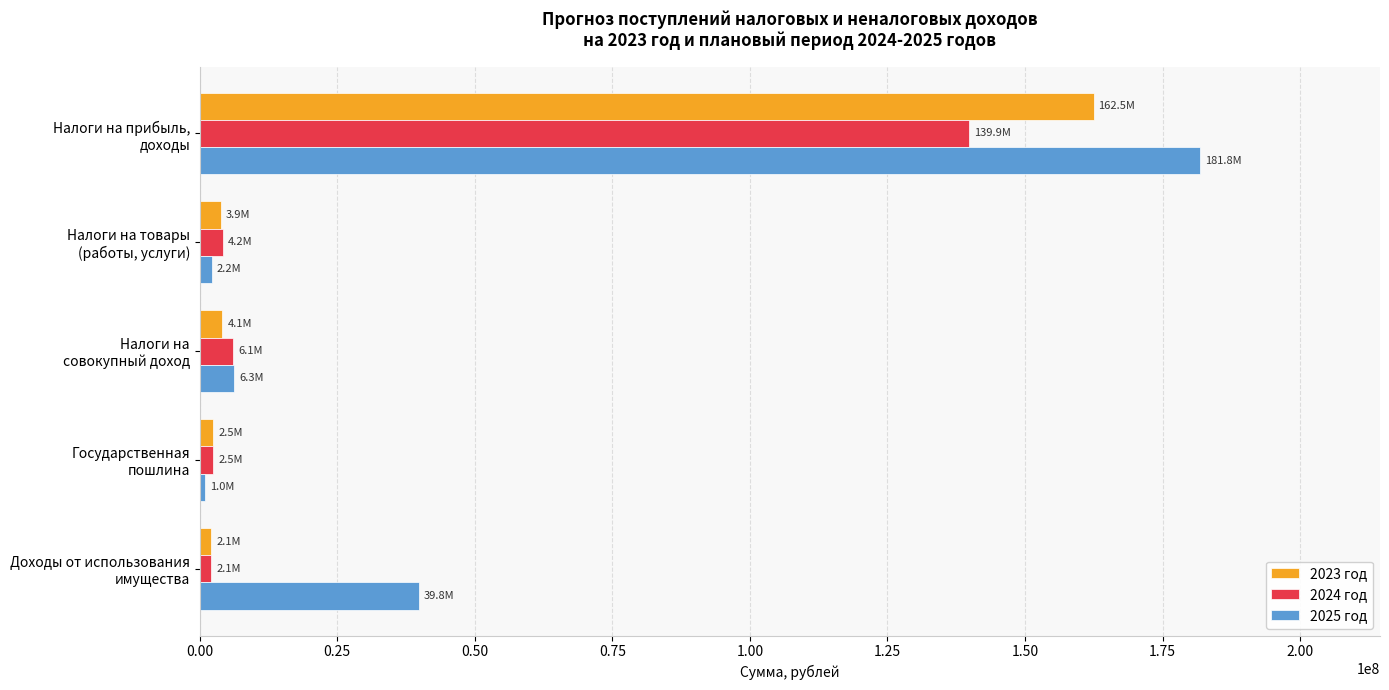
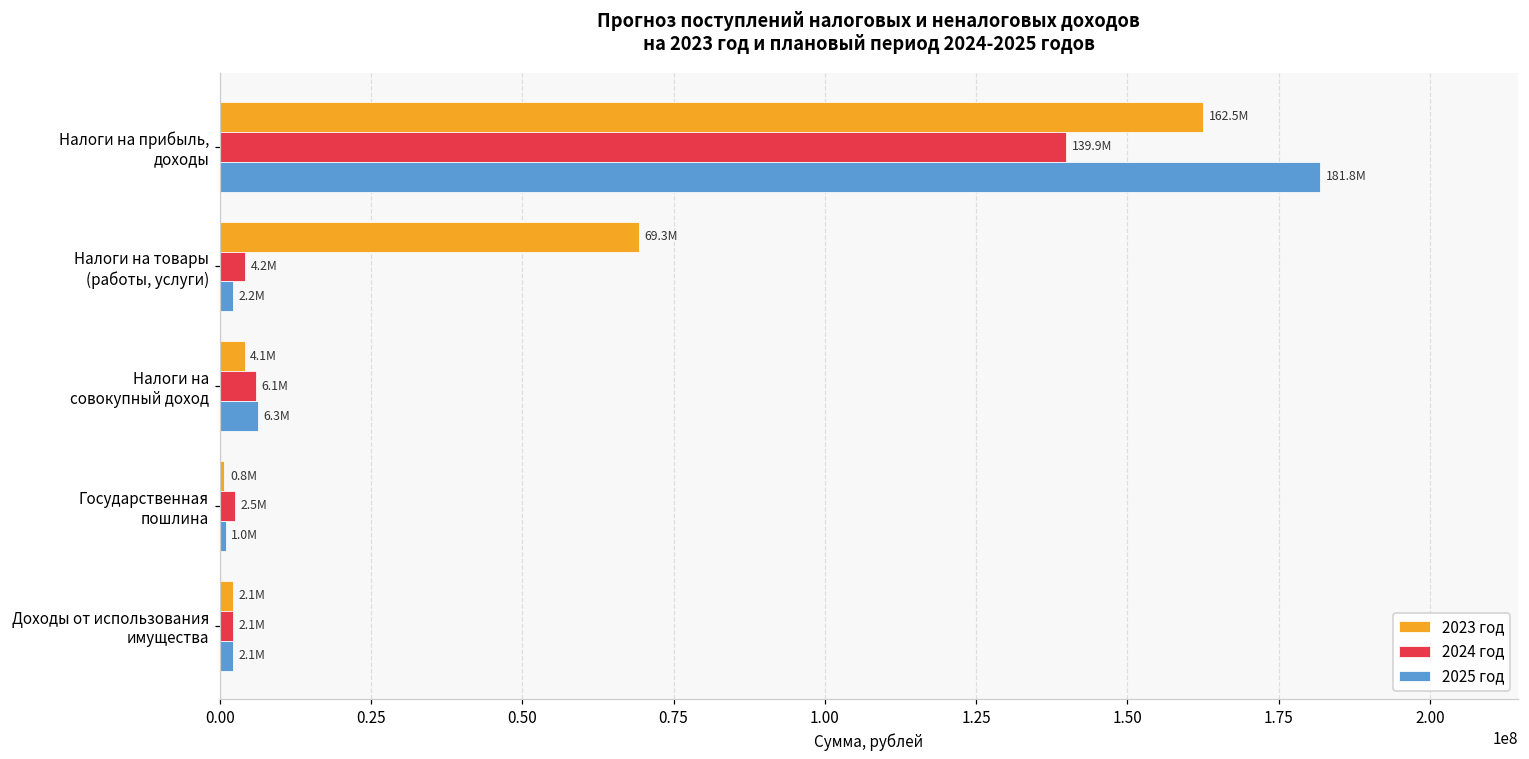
2023 год, Налоги на товары (работы, услуги): 3.9M -> 69.3M
2023 год, Государственная пошлина: 2.5M -> 0.8M
2025 год, Доходы от использования имущества: 39.8M -> 2.1M
